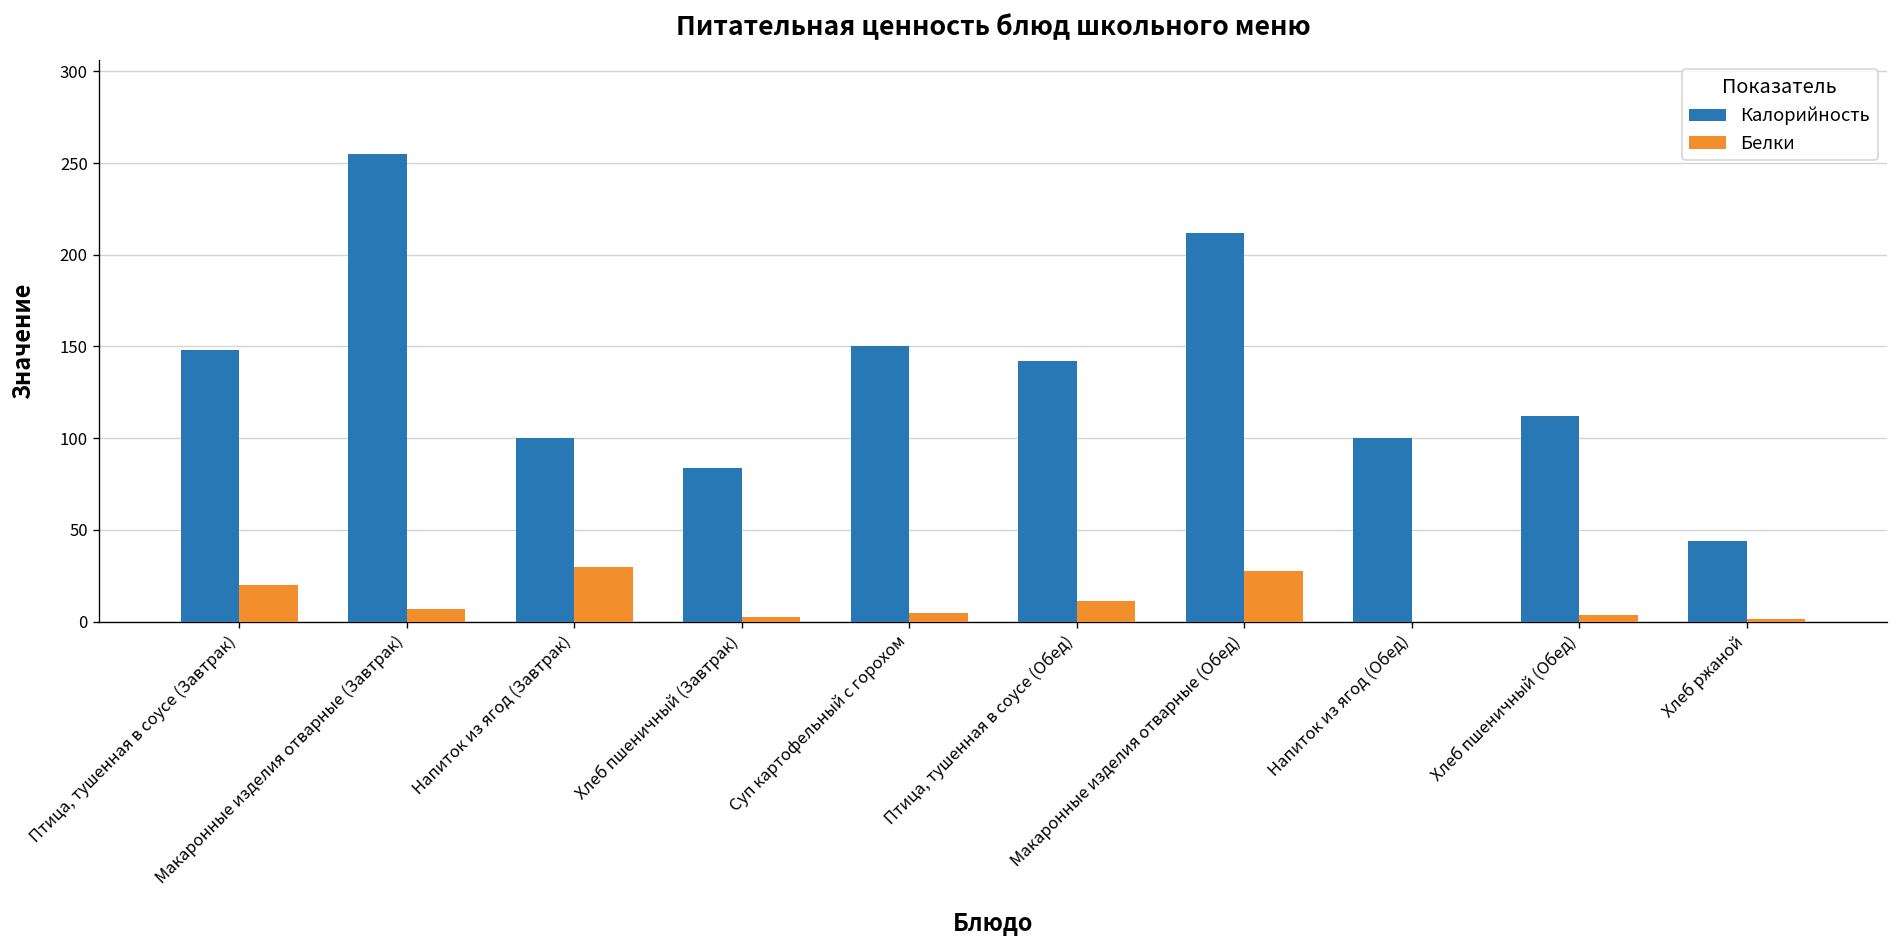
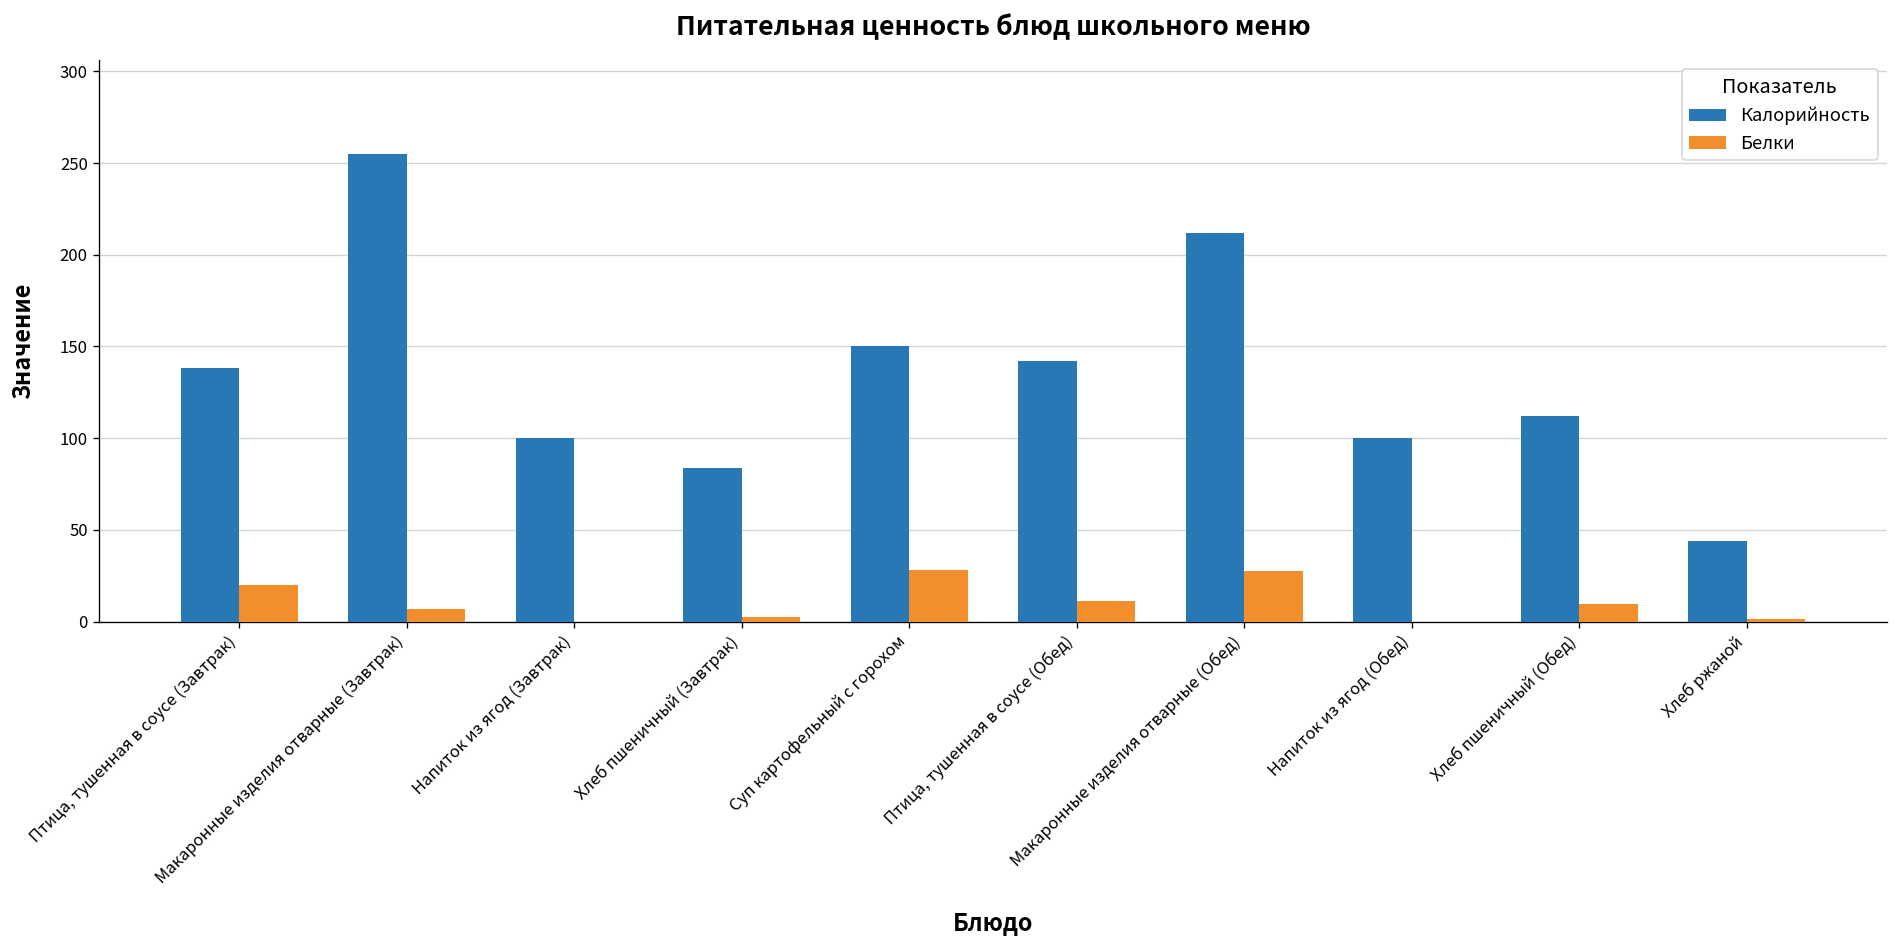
Калорийность, Птица, тушенная в соусе (Завтрак): 148 -> 138
Белки, Напиток из ягод (Завтрак): 30 -> 0
Белки, Суп картофельный с горохом: 5 -> 28
Белки, Хлеб пшеничный (Обед): 3 -> 9
